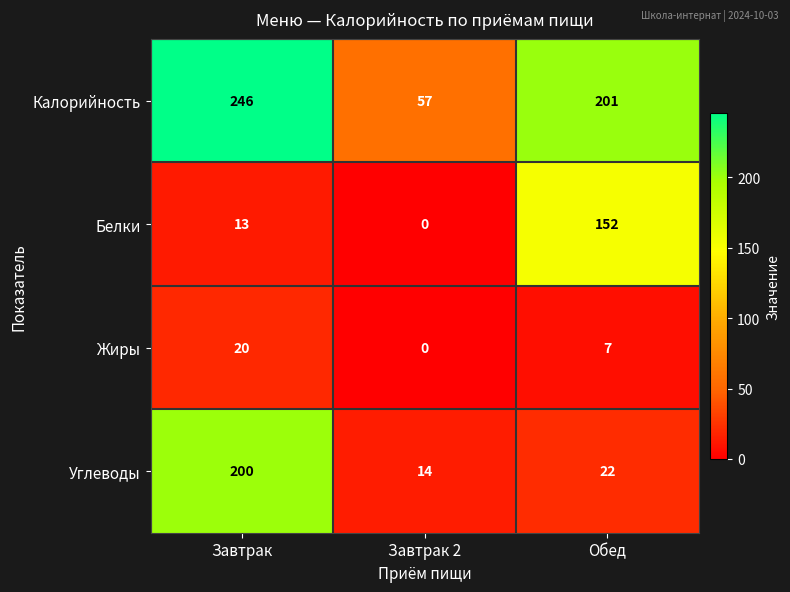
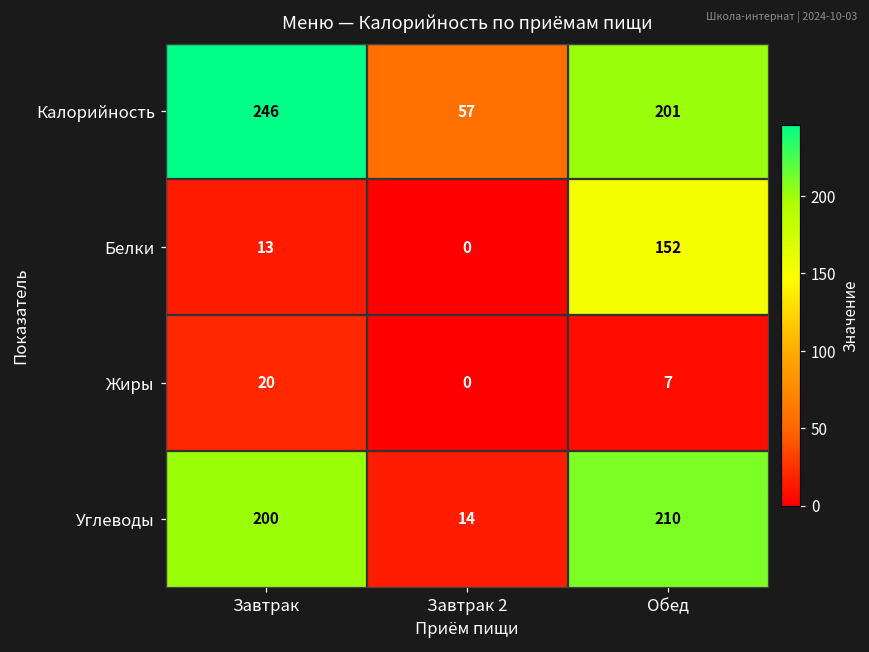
Углеводы, Обед: 22 -> 210
